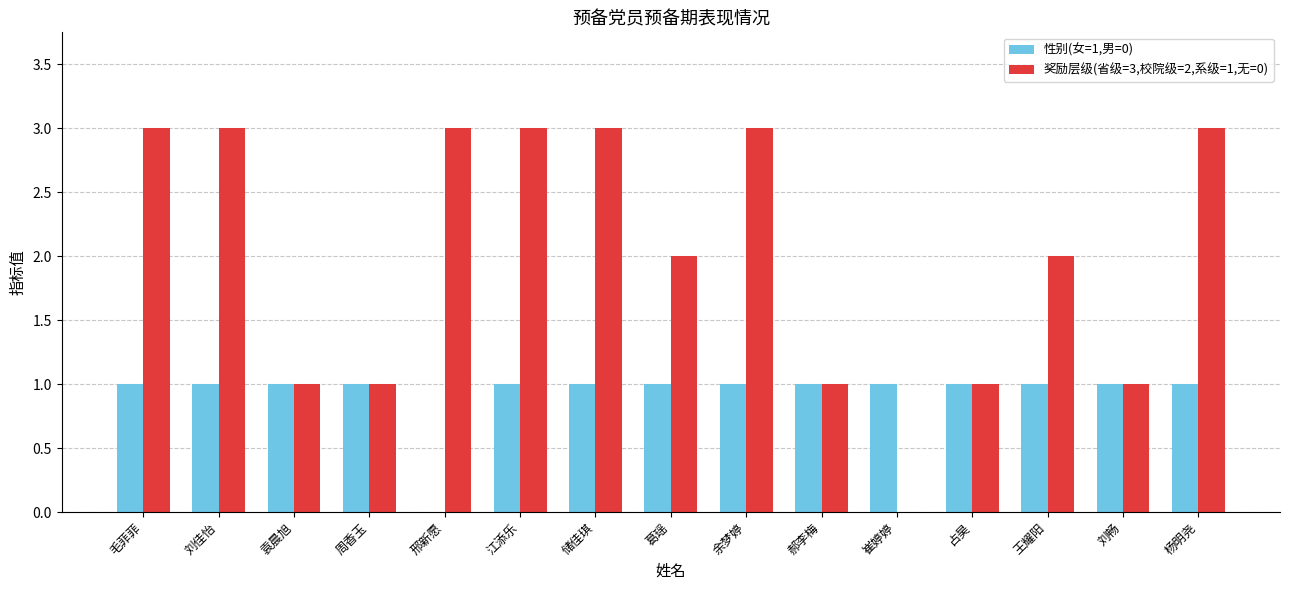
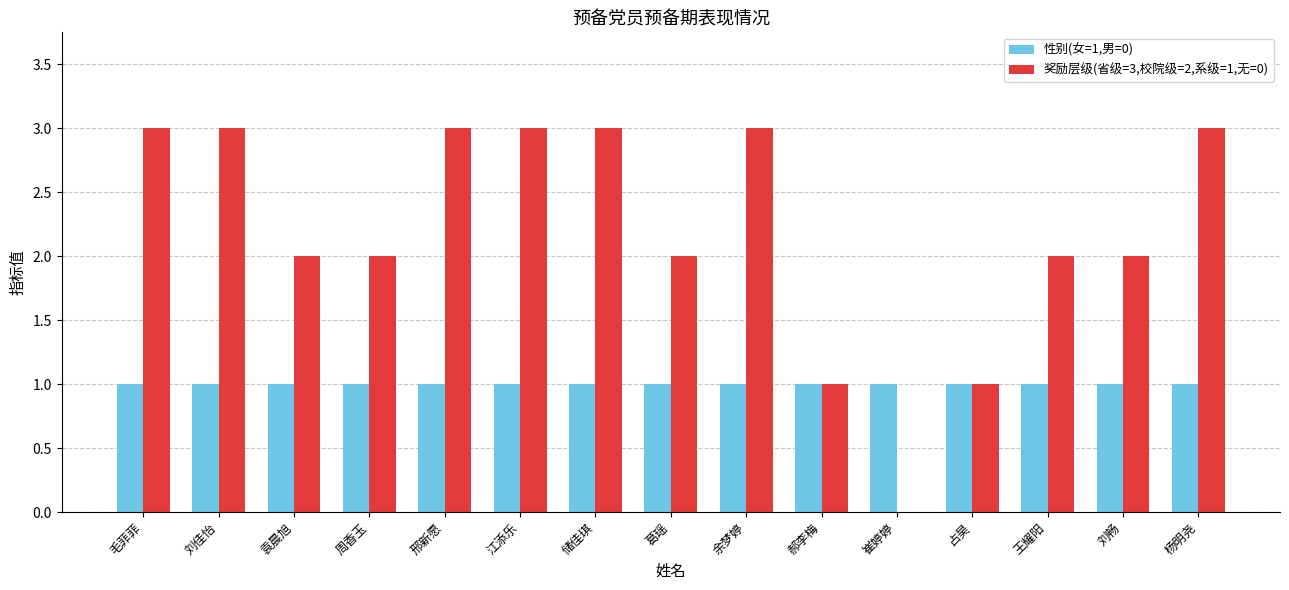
奖励层级(省级=3,校院级=2,系级=1,无=0), 袁晨旭: 1 -> 2
奖励层级(省级=3,校院级=2,系级=1,无=0), 周香玉: 1 -> 2
性别(女=1,男=0), 邢新愿: 0 -> 1
奖励层级(省级=3,校院级=2,系级=1,无=0), 刘畅: 1 -> 2
